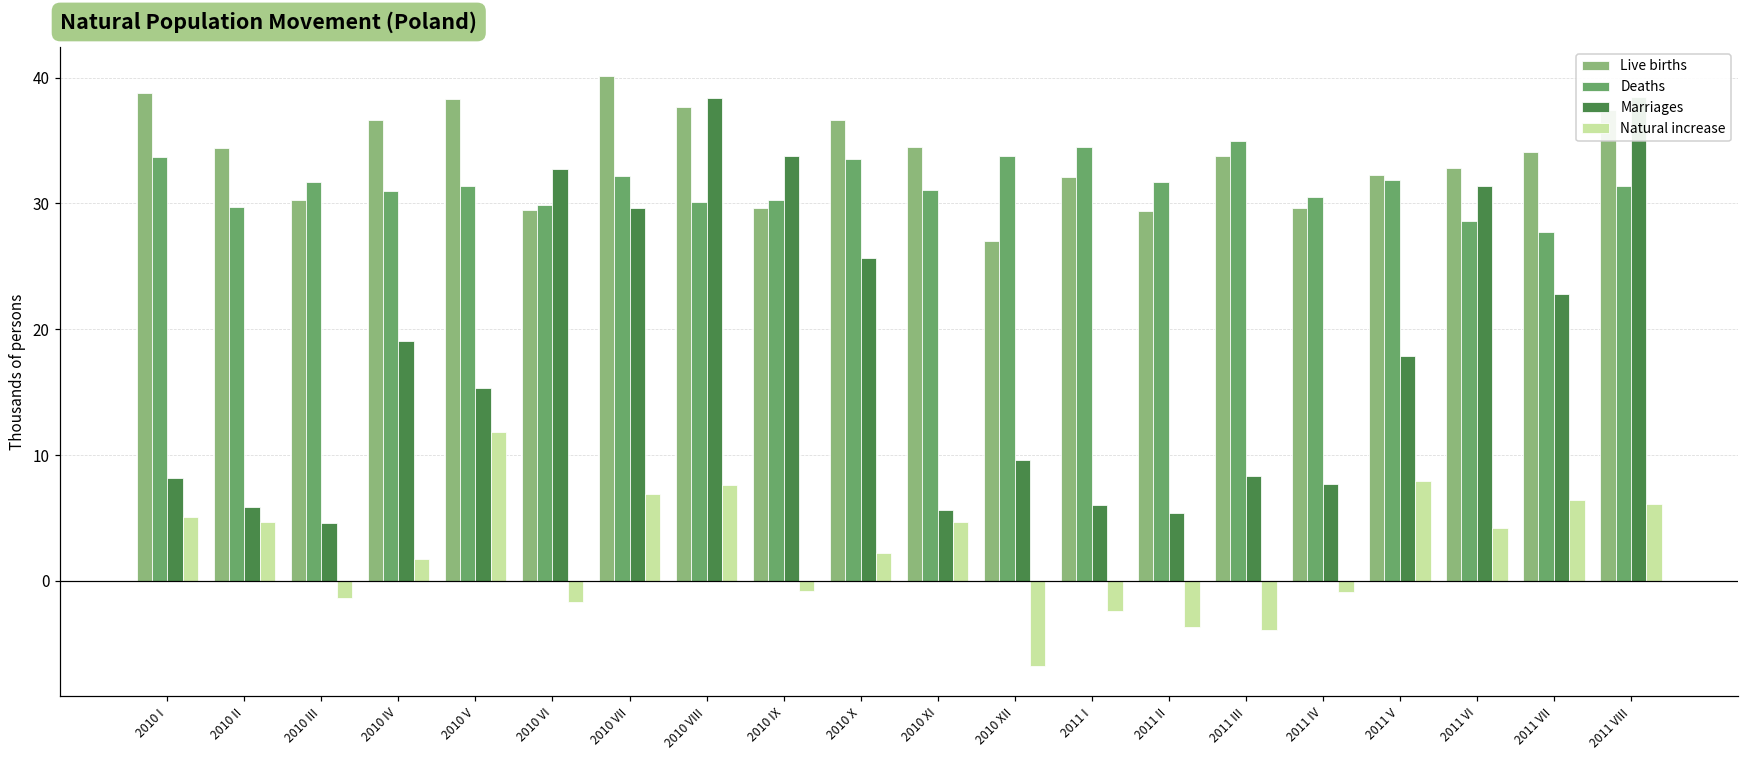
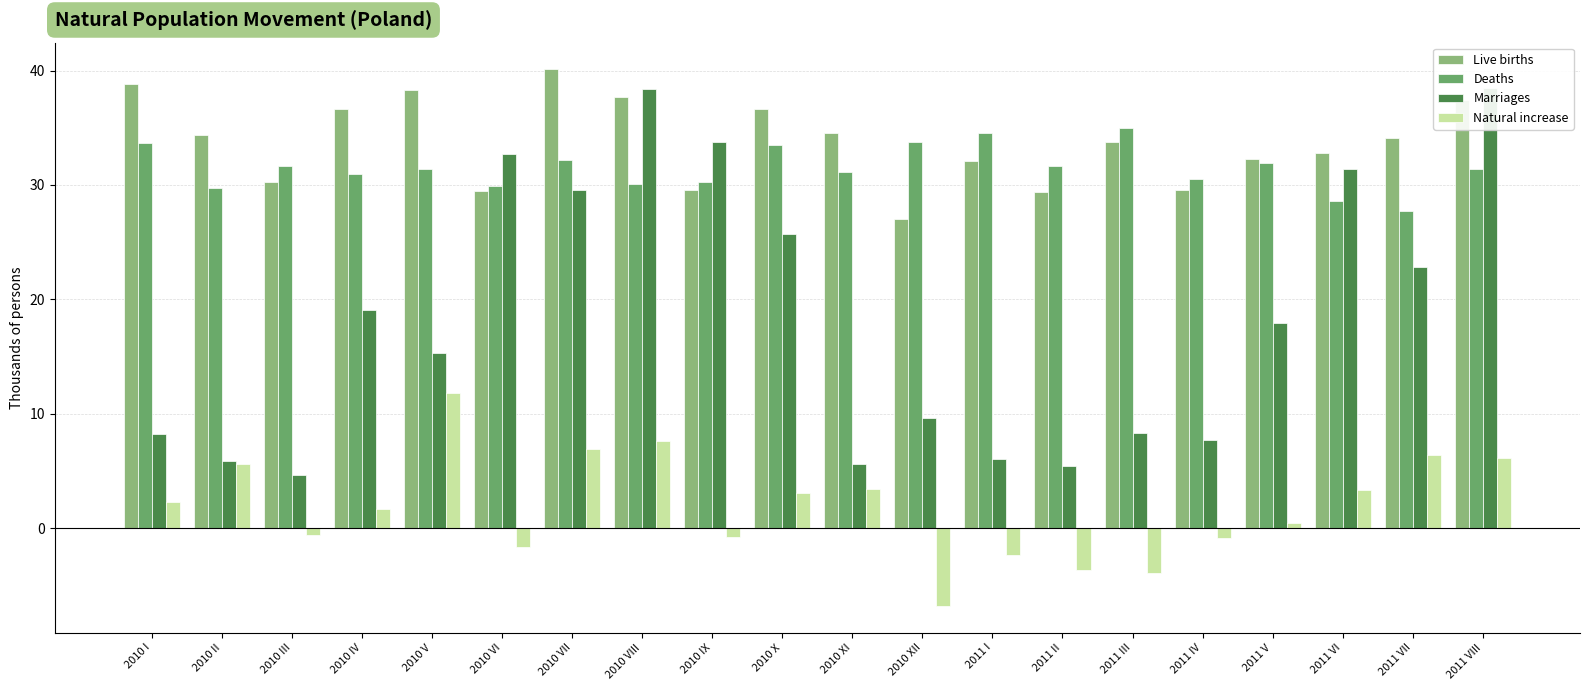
Natural increase, 2010 I: 5.1 -> 2.3
Natural increase, 2010 II: 4.7 -> 5.6
Natural increase, 2010 III: -1.4 -> -0.6
Natural increase, 2010 X: 2.2 -> 3.1
Natural increase, 2010 XI: 4.7 -> 3.4
Natural increase, 2011 V: 7.9 -> 0.4
Natural increase, 2011 VI: 4.2 -> 3.3
